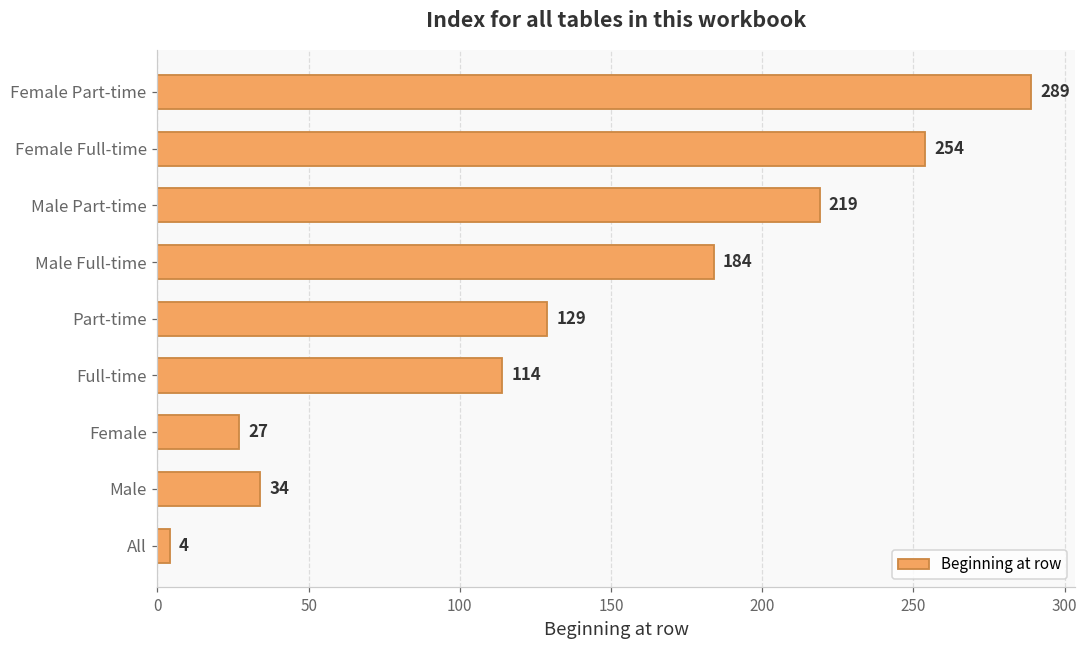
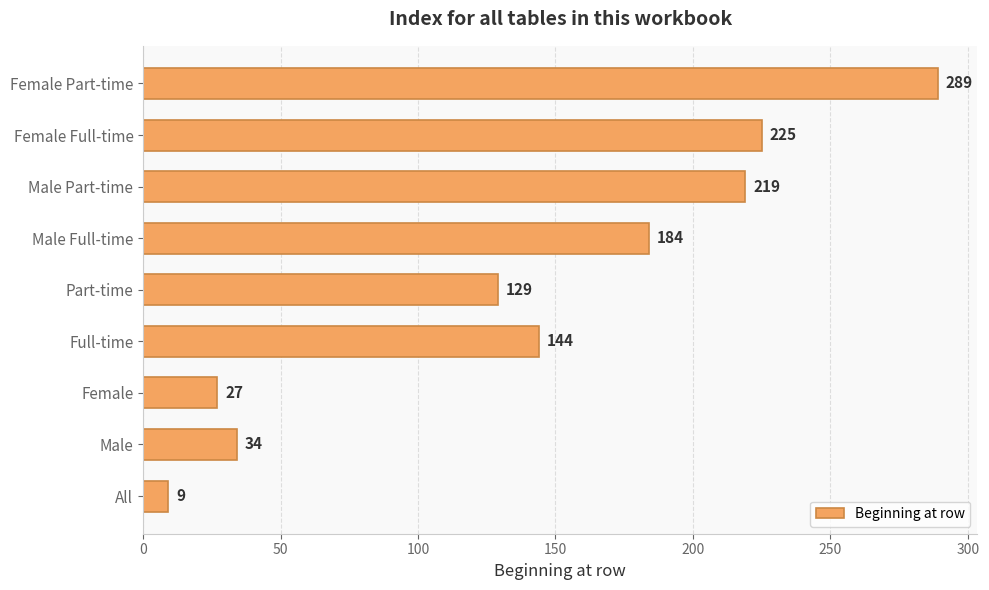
Female Full-time: 254 -> 225
Full-time: 114 -> 144
All: 4 -> 9
